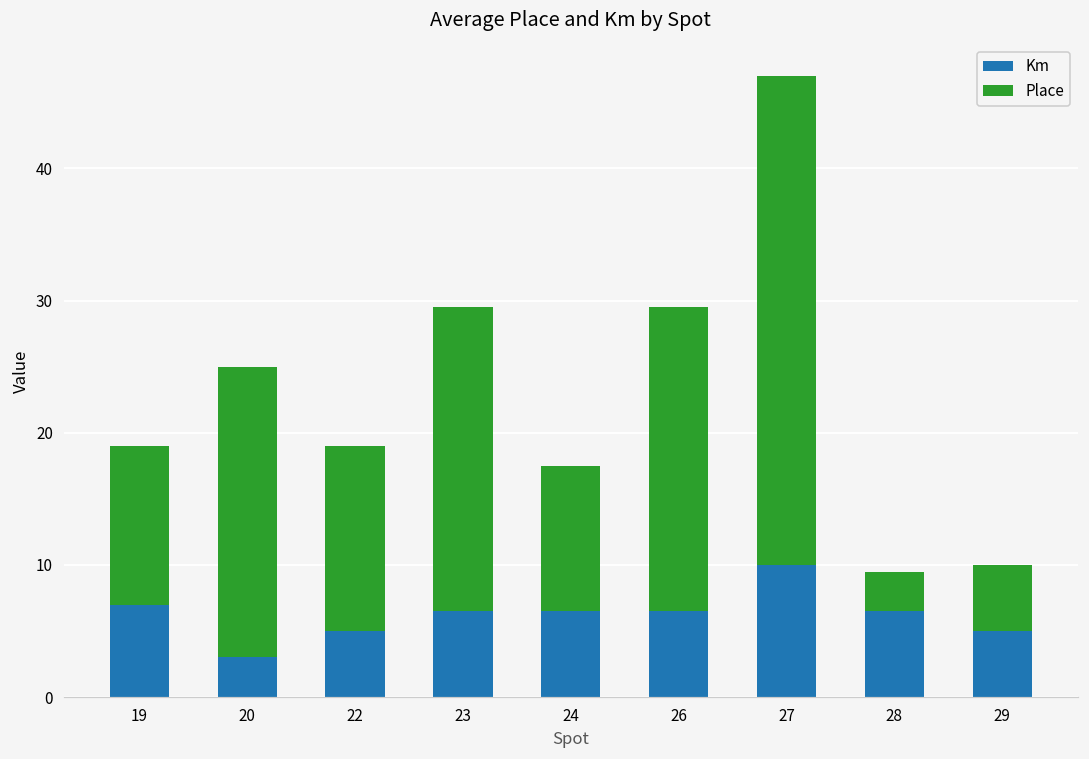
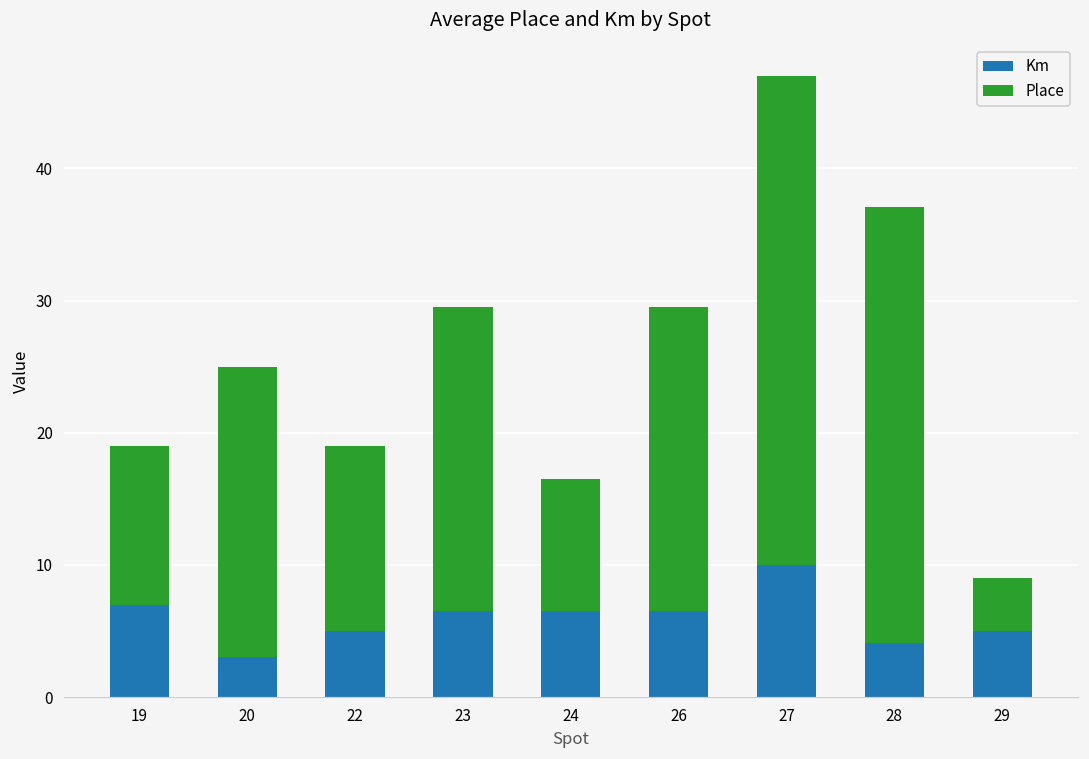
Place, 24: 11 -> 10
Km, 28: 6.5 -> 4.1
Place, 28: 3 -> 33
Place, 29: 5 -> 4
